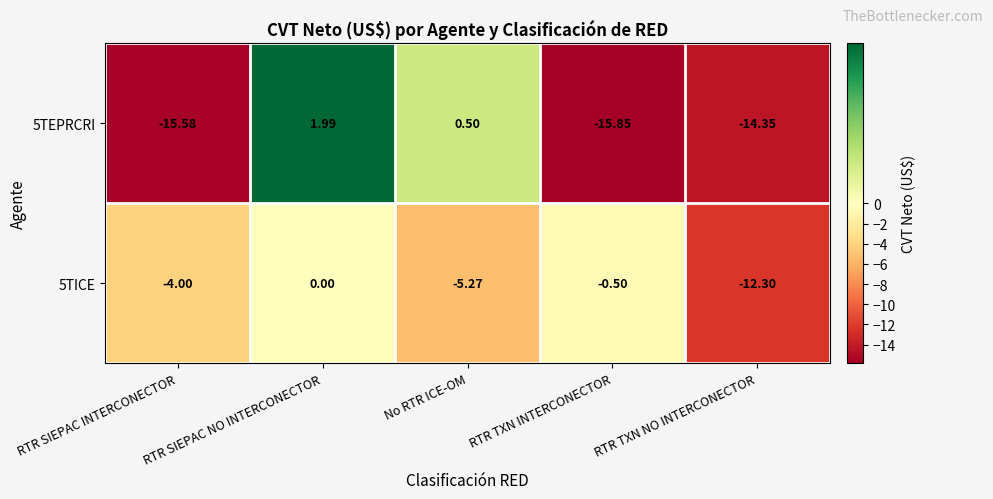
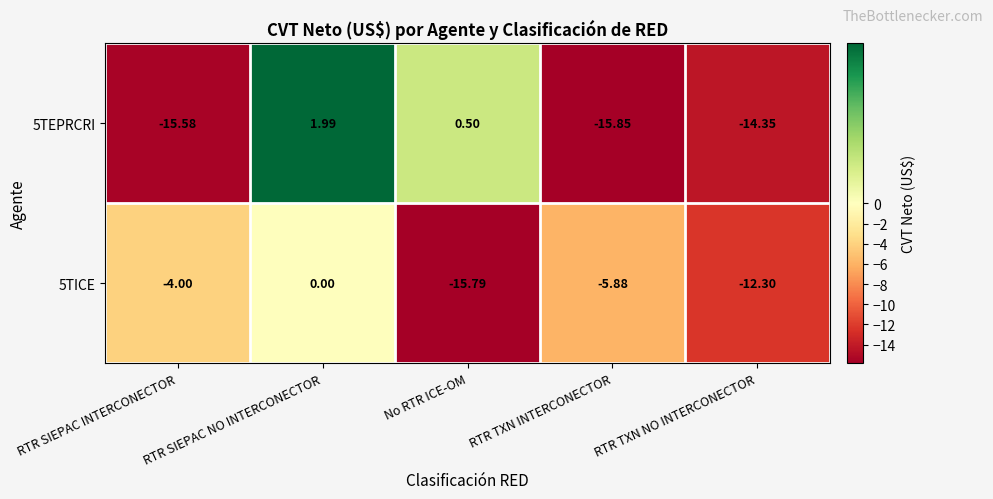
5TICE, No RTR ICE-OM: -5.27 -> -15.79
5TICE, RTR TXN INTERCONECTOR: -0.50 -> -5.88
